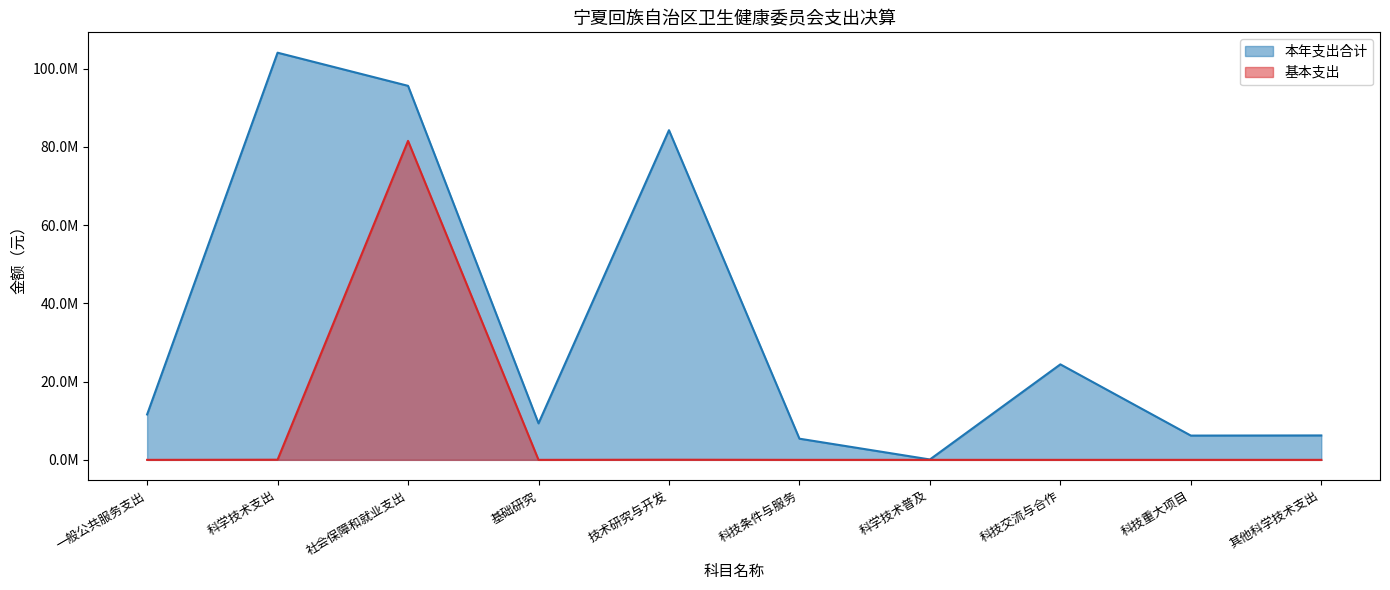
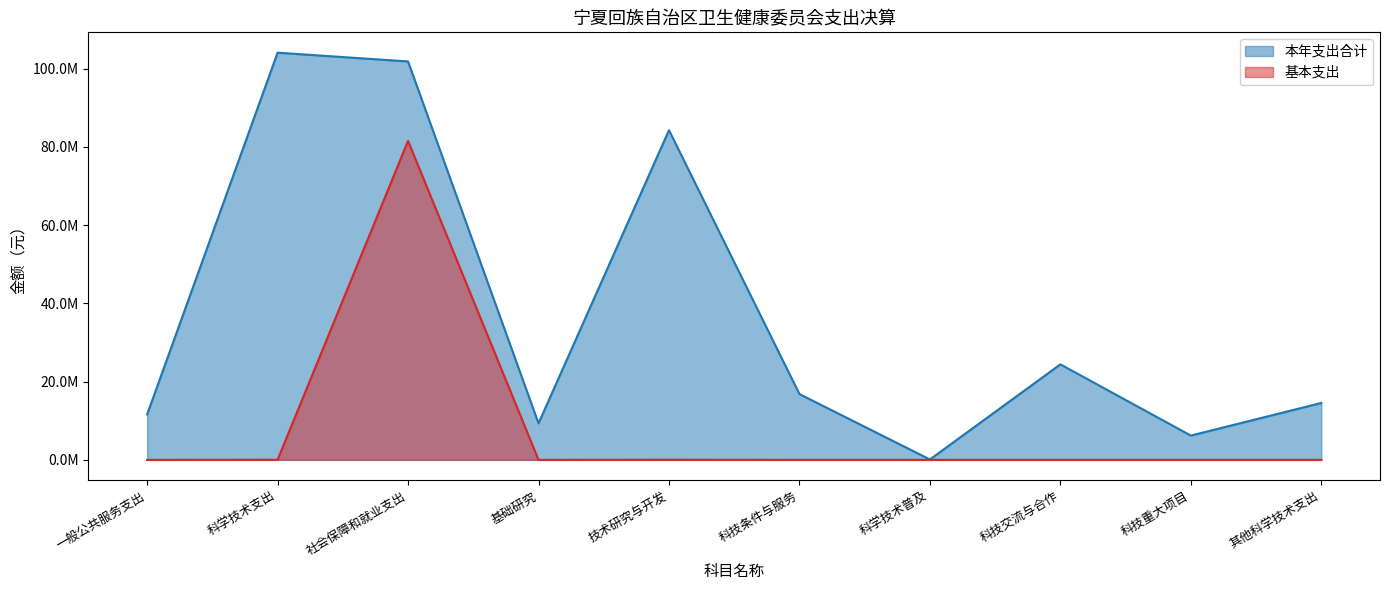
本年支出合计, 社会保障和就业支出: 96000000 -> 102000000
本年支出合计, 科技条件与服务: 5000000 -> 17000000
本年支出合计, 其他科学技术支出: 6000000 -> 15000000
